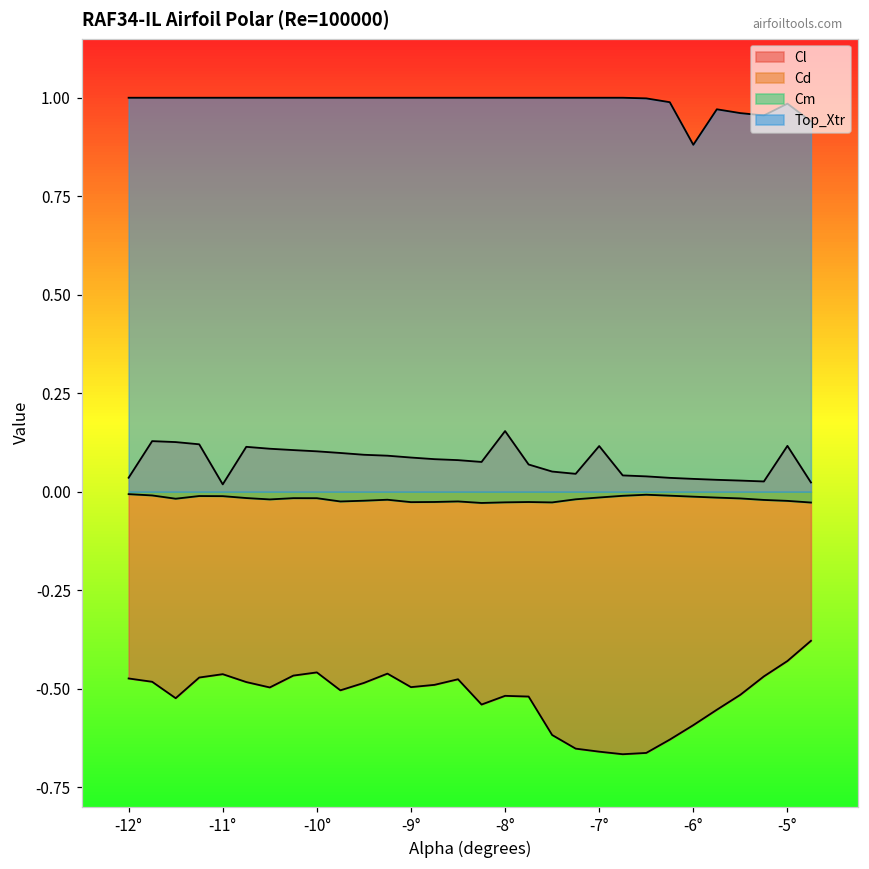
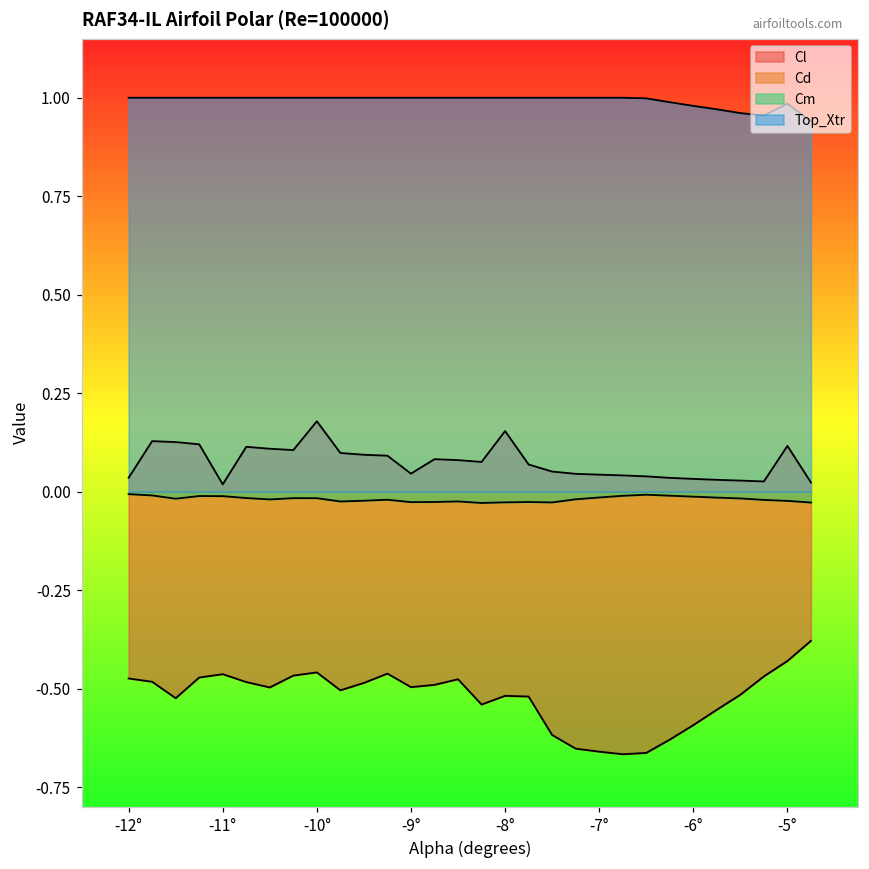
Cd, -10°: 0.10 -> 0.18
Cd, -9°: 0.09 -> 0.05
Cd, -7°: 0.12 -> 0.04
Top_Xtr, -6°: 0.88 -> 0.98
